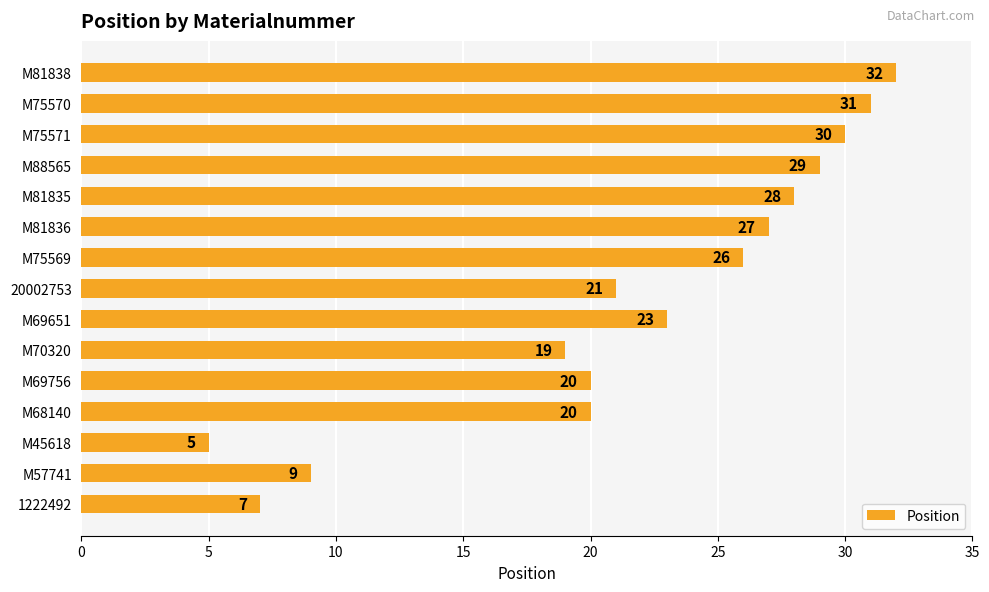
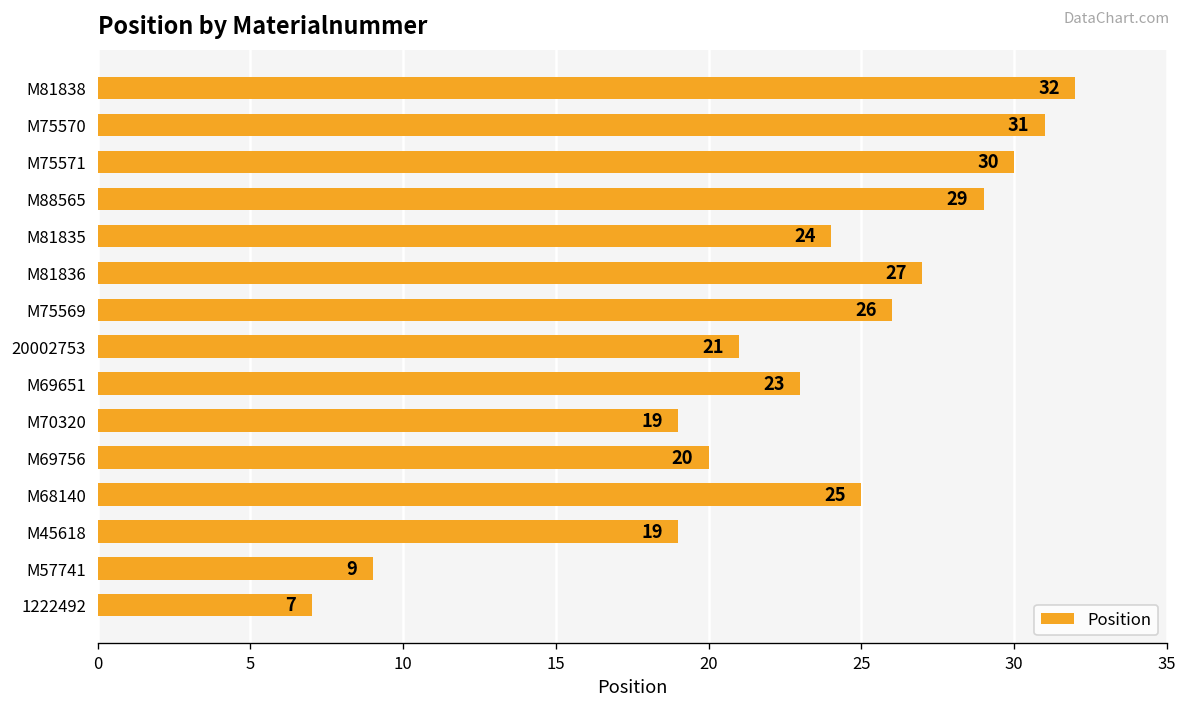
M81835: 28 -> 24
M68140: 20 -> 25
M45618: 5 -> 19
